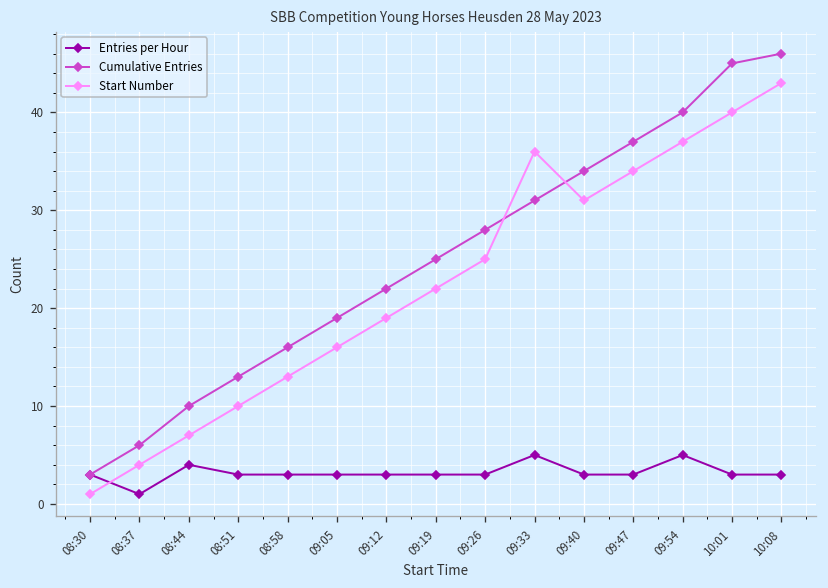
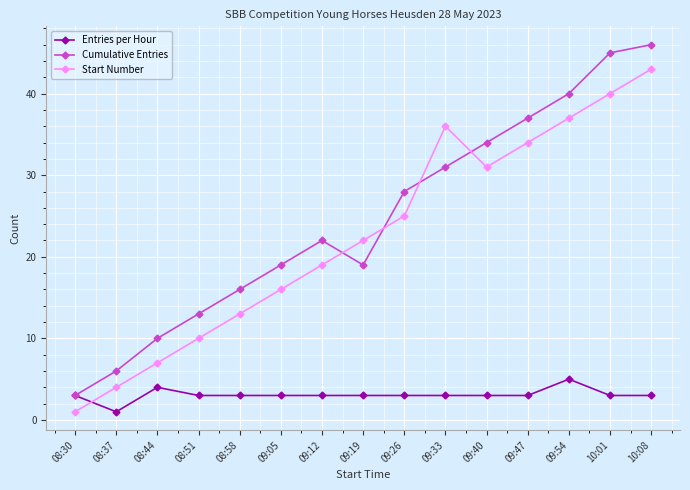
Cumulative Entries, 09:19: 25 -> 19
Entries per Hour, 09:33: 5 -> 3
